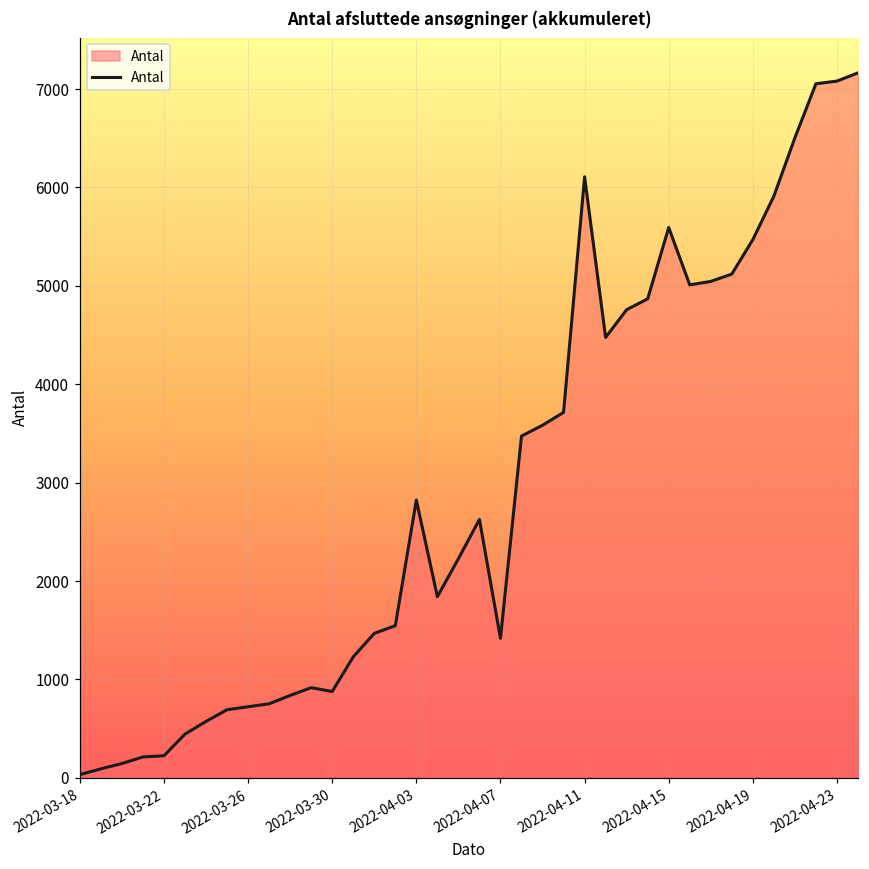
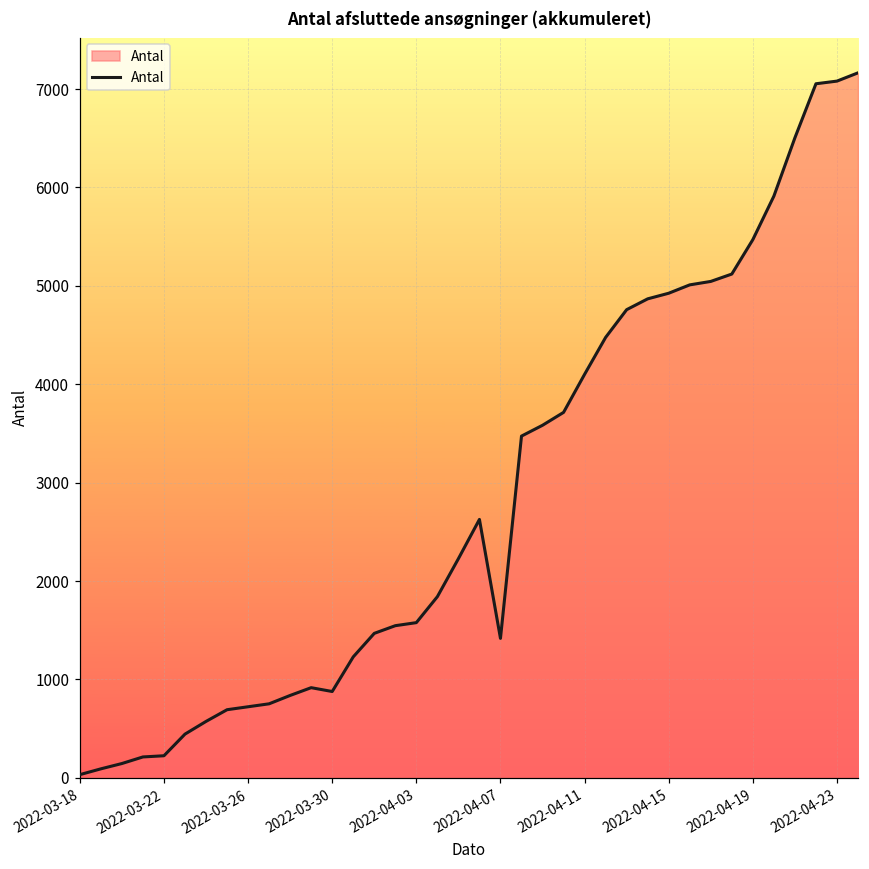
2022-04-03: 2800 -> 1600
2022-04-11: 6100 -> 4100
2022-04-15: 5600 -> 4900
